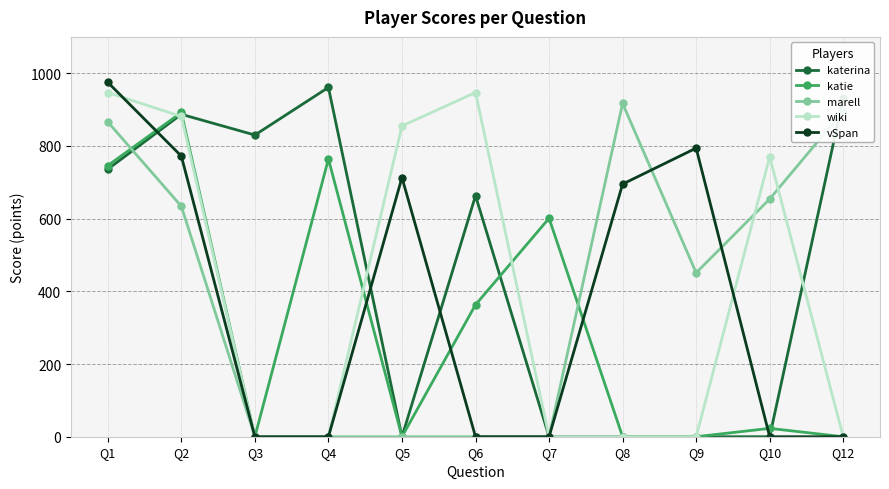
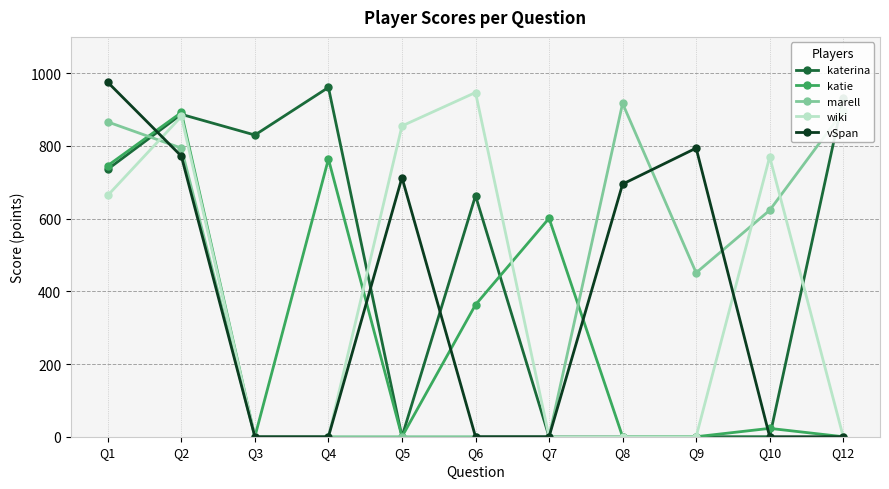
wiki, Q1: 950 -> 660
marell, Q2: 630 -> 790
marell, Q10: 650 -> 620
